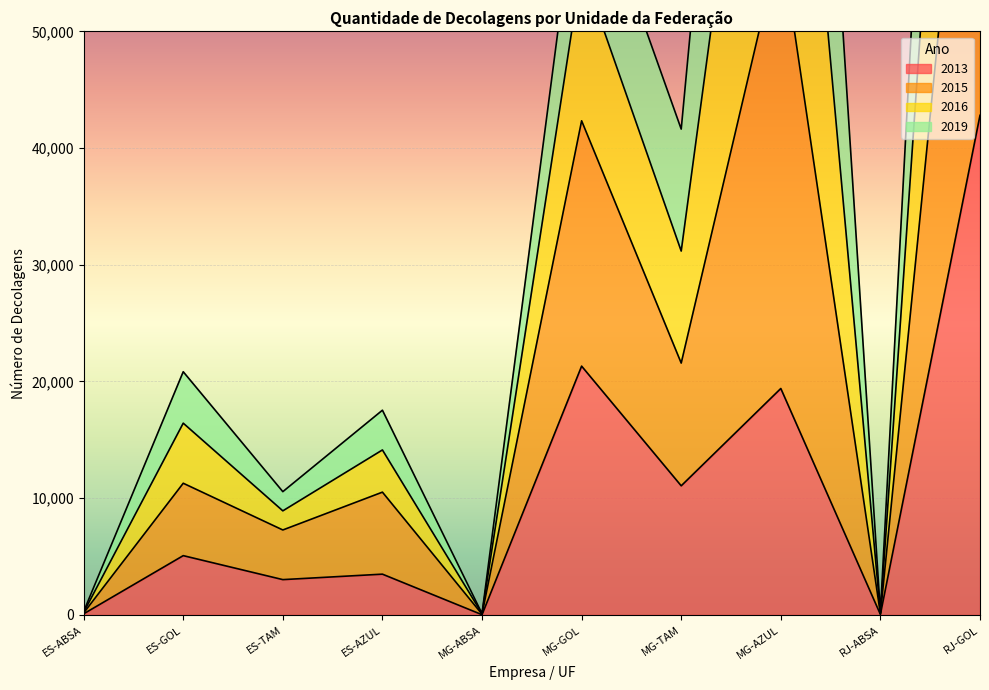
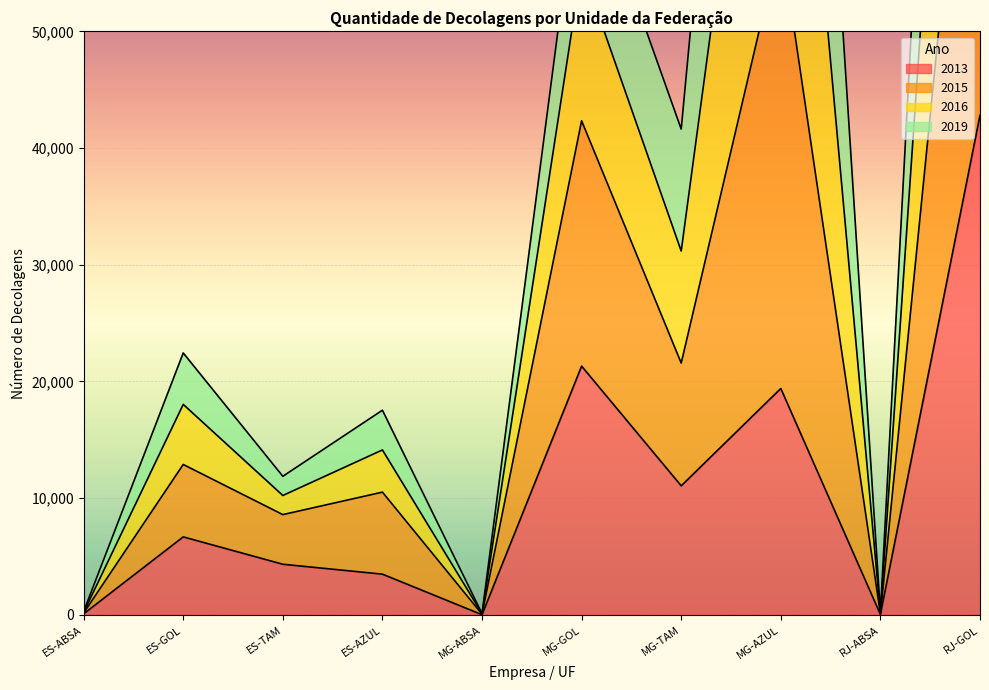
2013, ES-GOL: 5,100 -> 6,700
2013, ES-TAM: 3,000 -> 4,300
